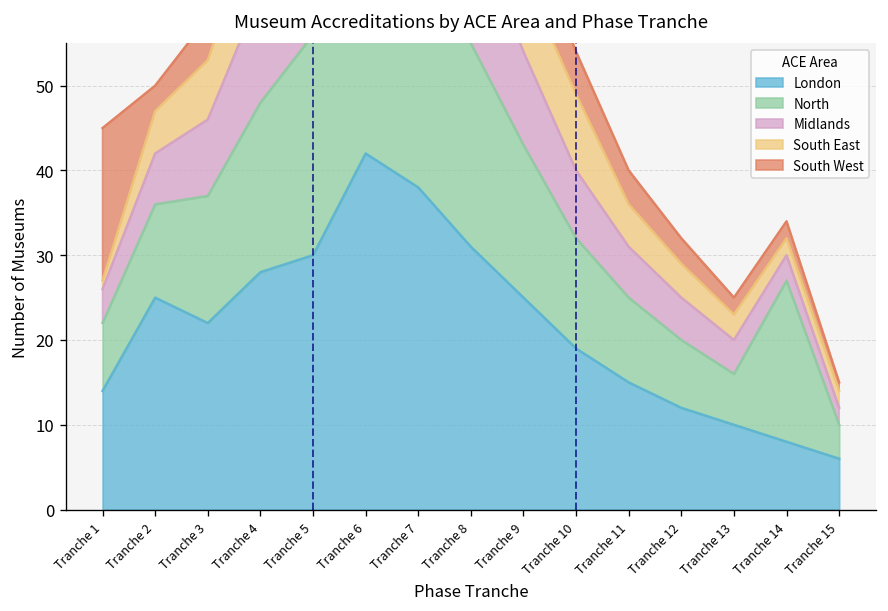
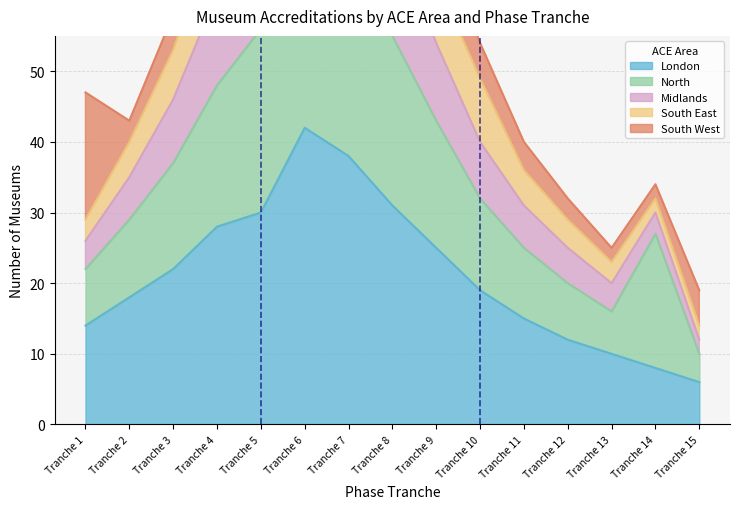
South East, Tranche 1: 1 -> 3
London, Tranche 2: 25 -> 18
South West, Tranche 15: 1 -> 5
